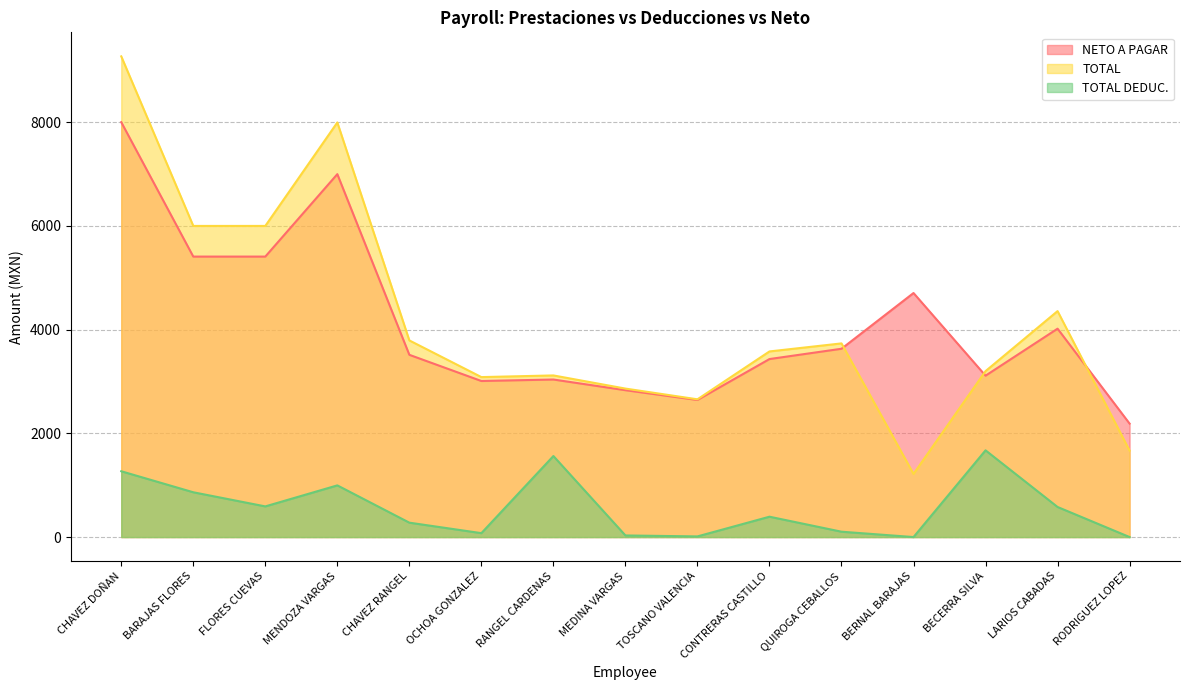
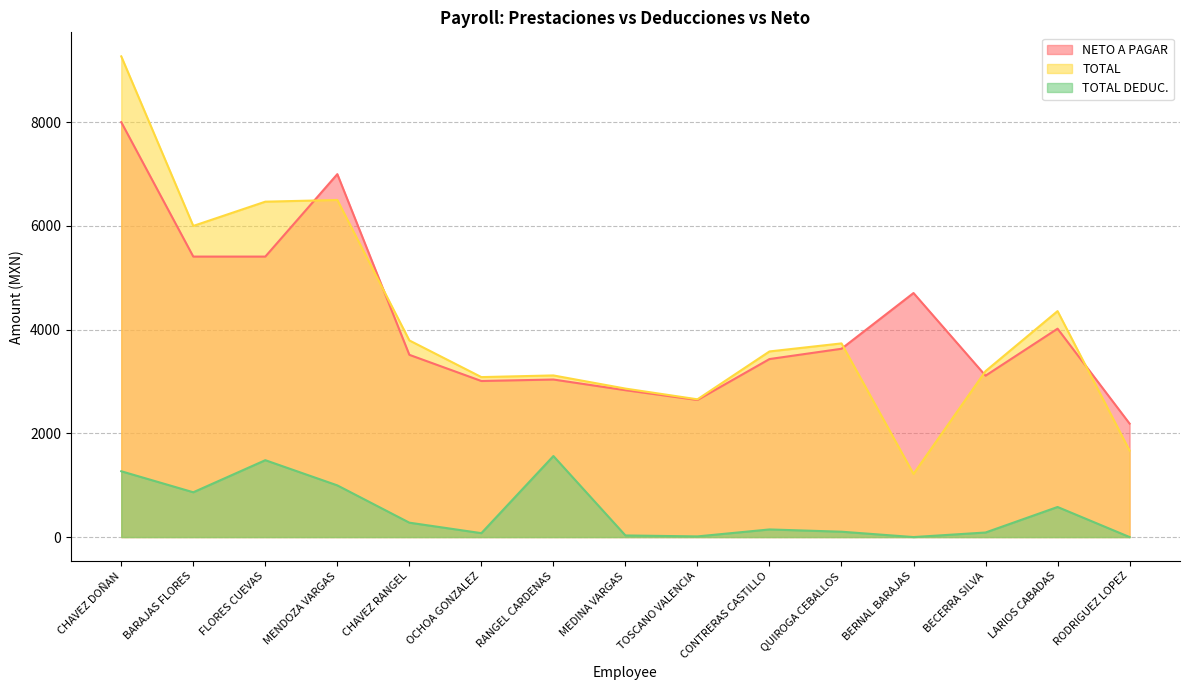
TOTAL, FLORES CUEVAS: 6000 -> 6500
TOTAL DEDUC., FLORES CUEVAS: 600 -> 1500
TOTAL, MENDOZA VARGAS: 8000 -> 6500
TOTAL DEDUC., CONTRERAS CASTILLO: 400 -> 100
TOTAL DEDUC., BECERRA SILVA: 1700 -> 100
